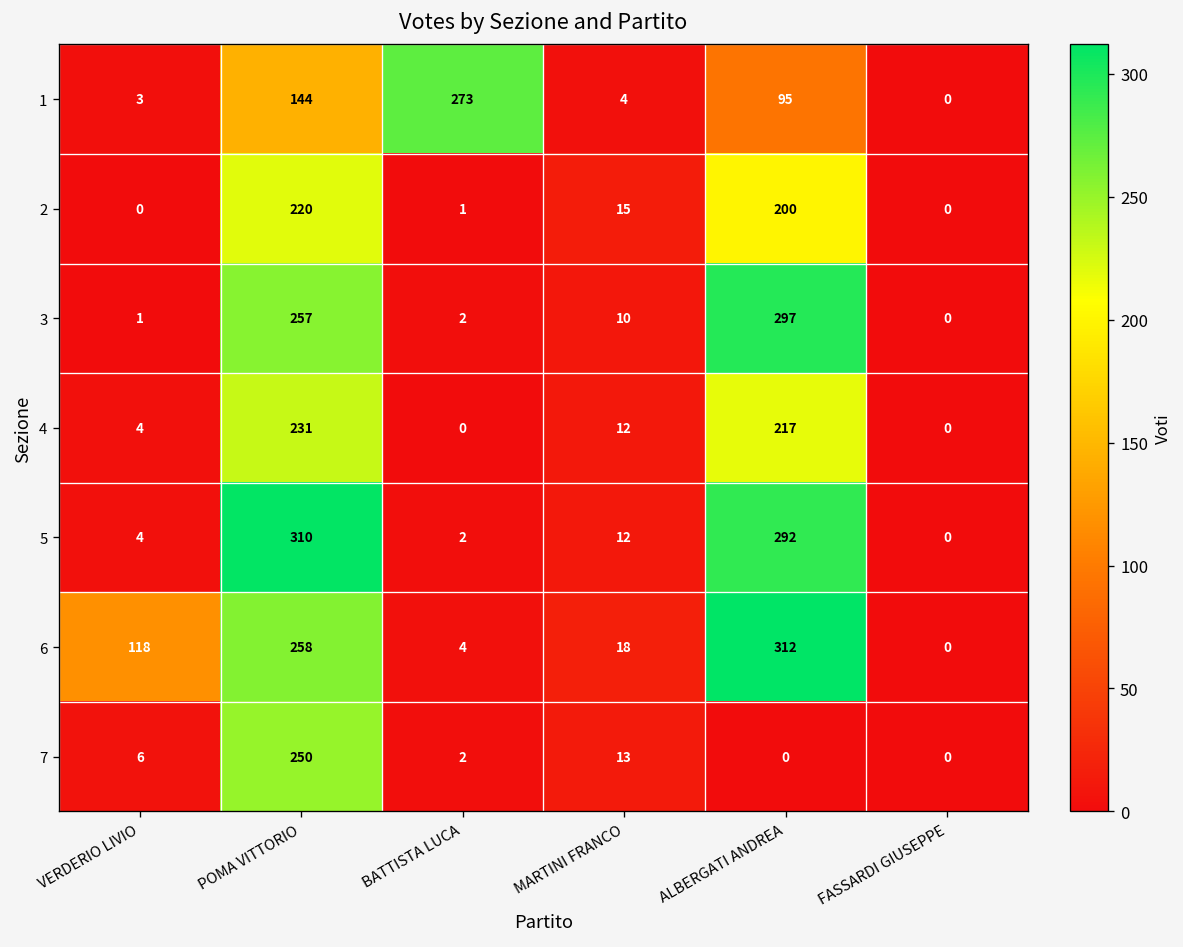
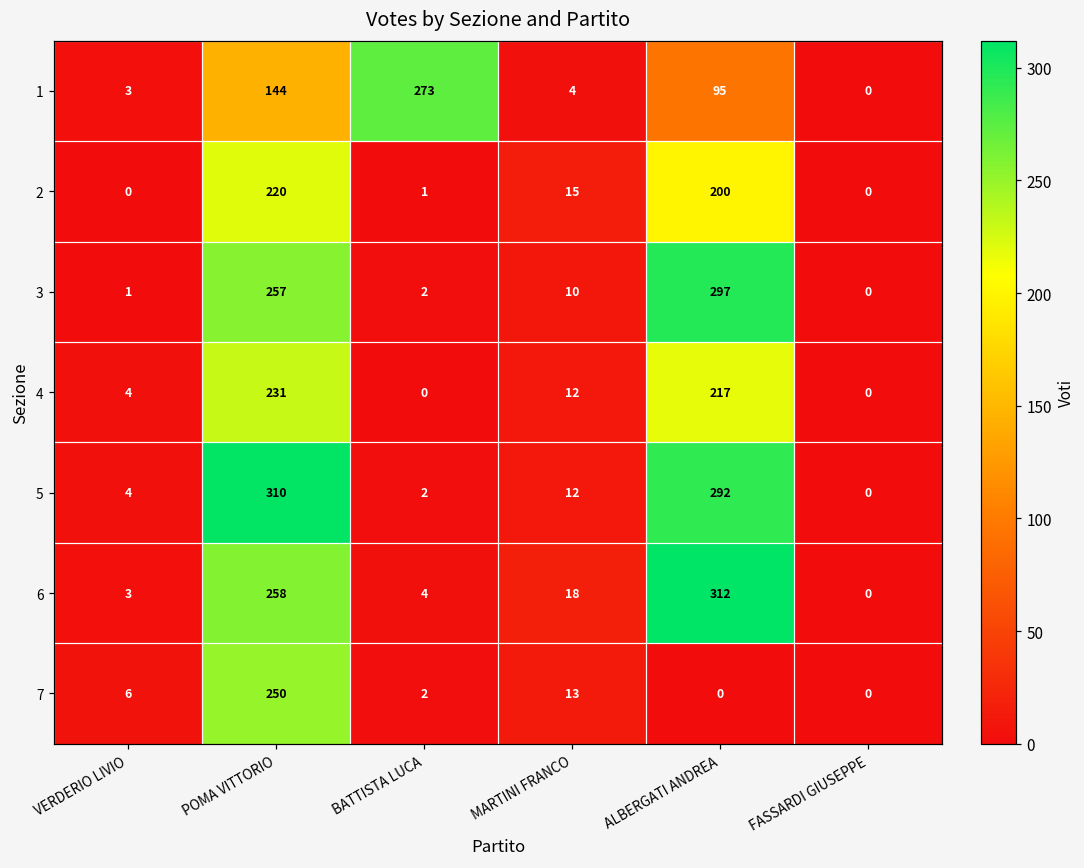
6, VERDERIO LIVIO: 118 -> 3
